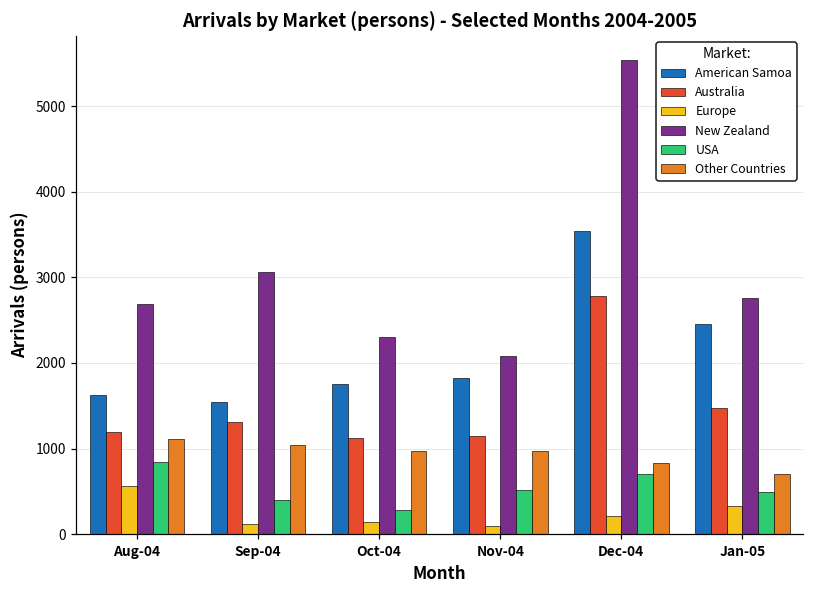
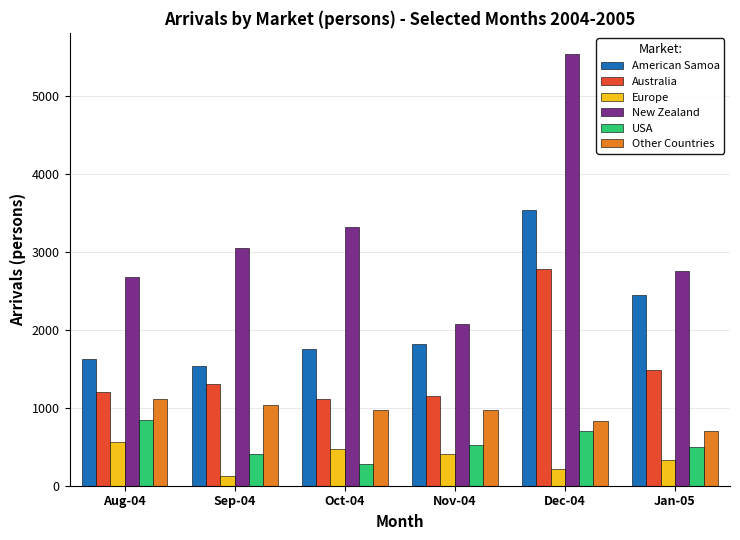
Europe, Oct-04: 100 -> 500
New Zealand, Oct-04: 2300 -> 3300
Europe, Nov-04: 100 -> 400
